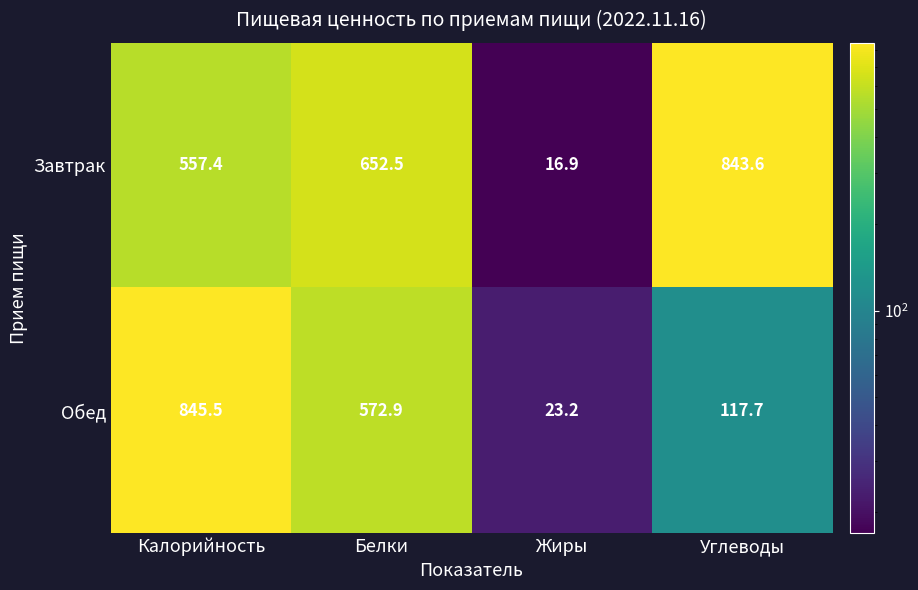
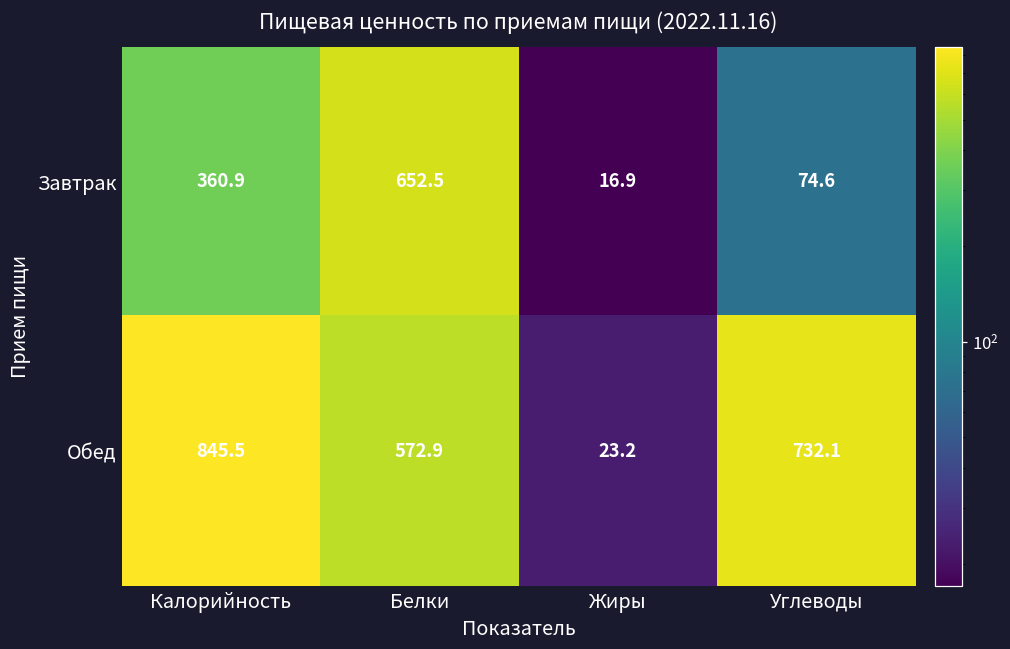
Завтрак, Калорийность: 557.4 -> 360.9
Завтрак, Углеводы: 843.6 -> 74.6
Обед, Углеводы: 117.7 -> 732.1
